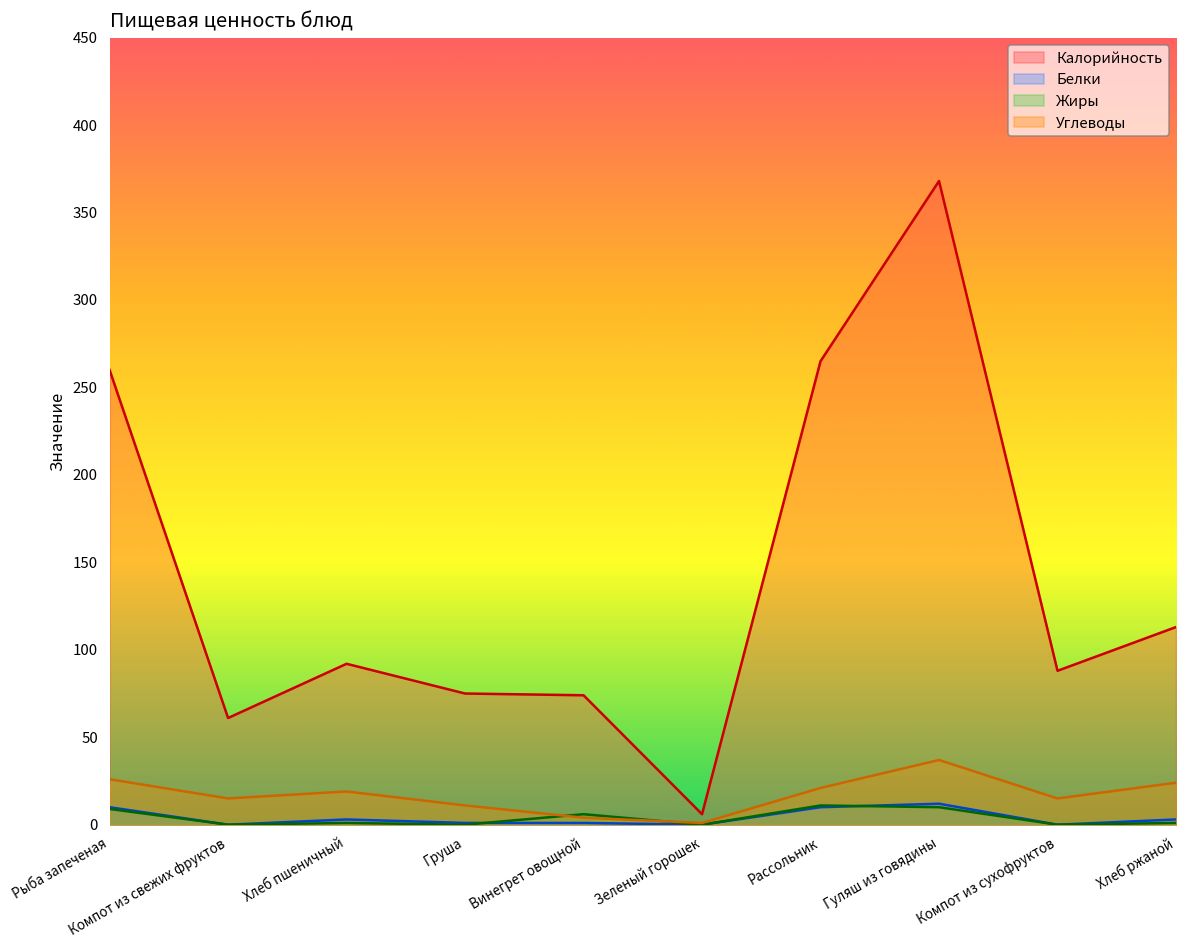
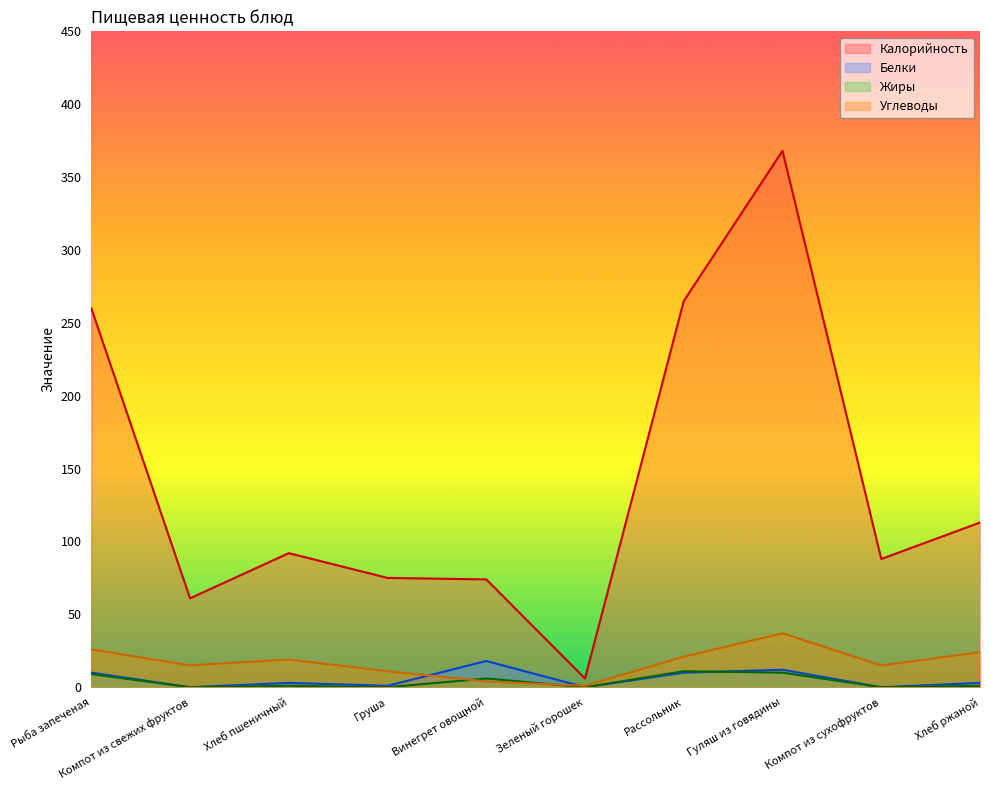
Белки, Винегрет овощной: 1 -> 18
